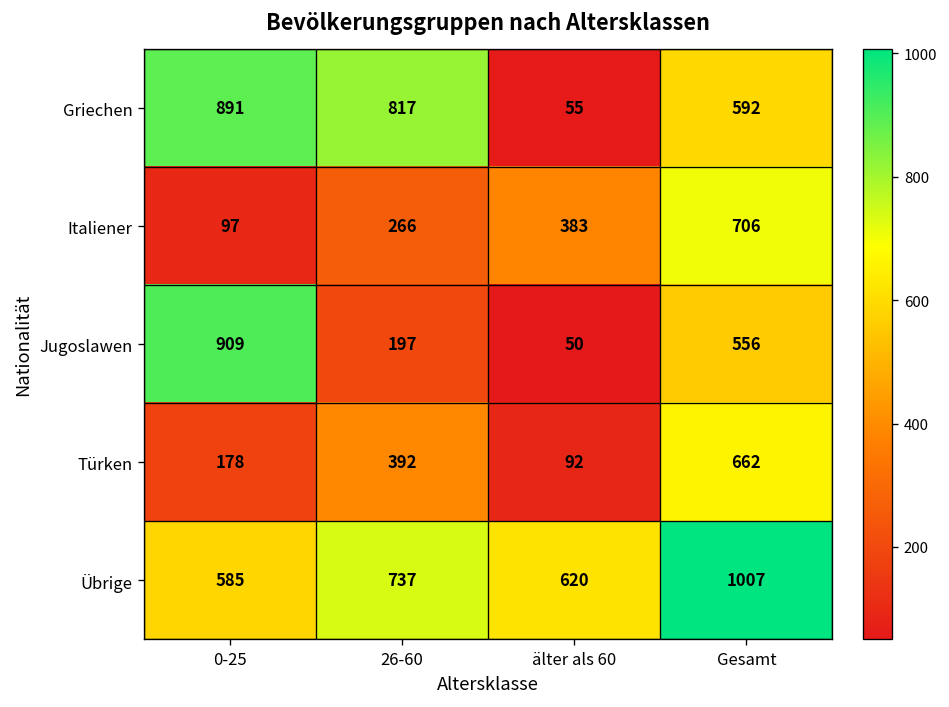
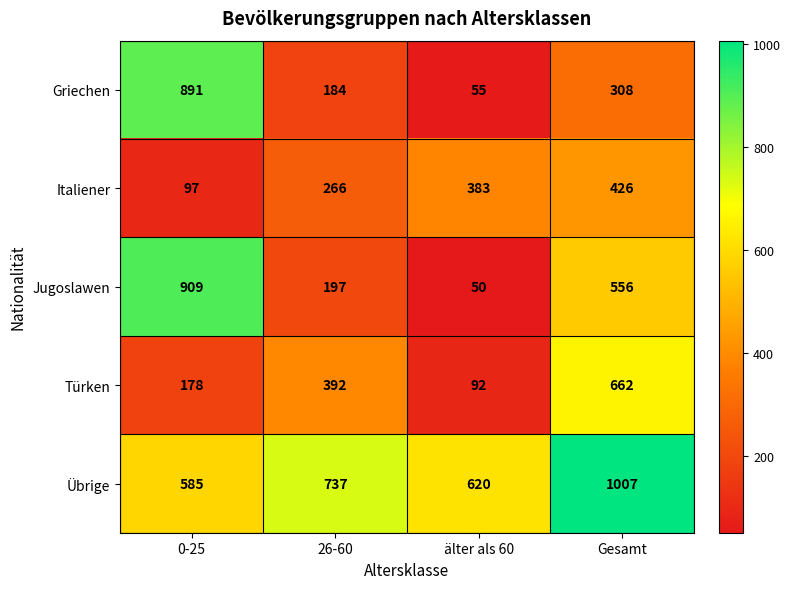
Griechen, 26-60: 817 -> 184
Griechen, Gesamt: 592 -> 308
Italiener, Gesamt: 706 -> 426
